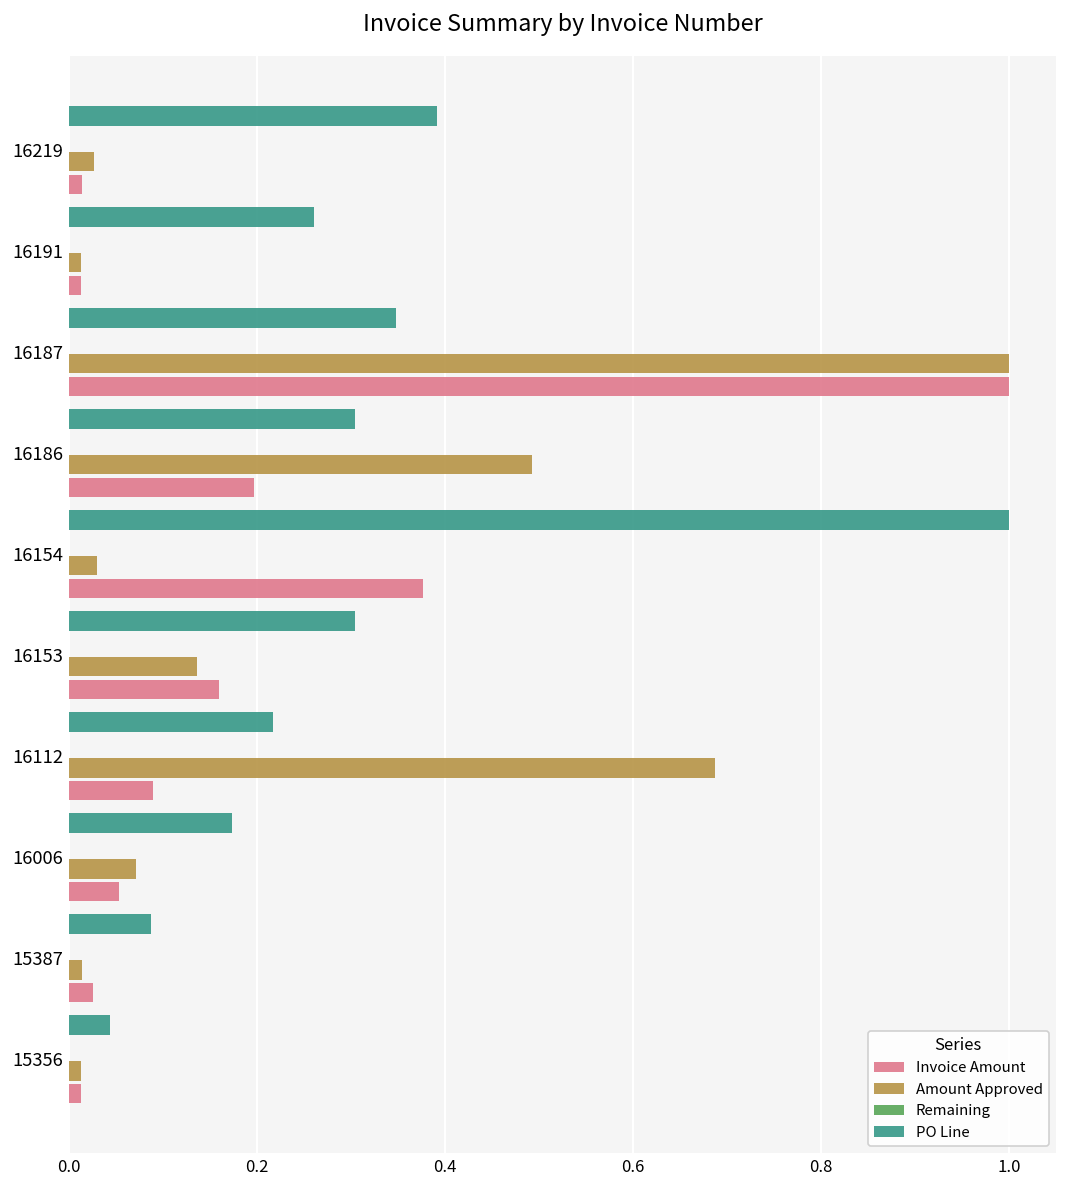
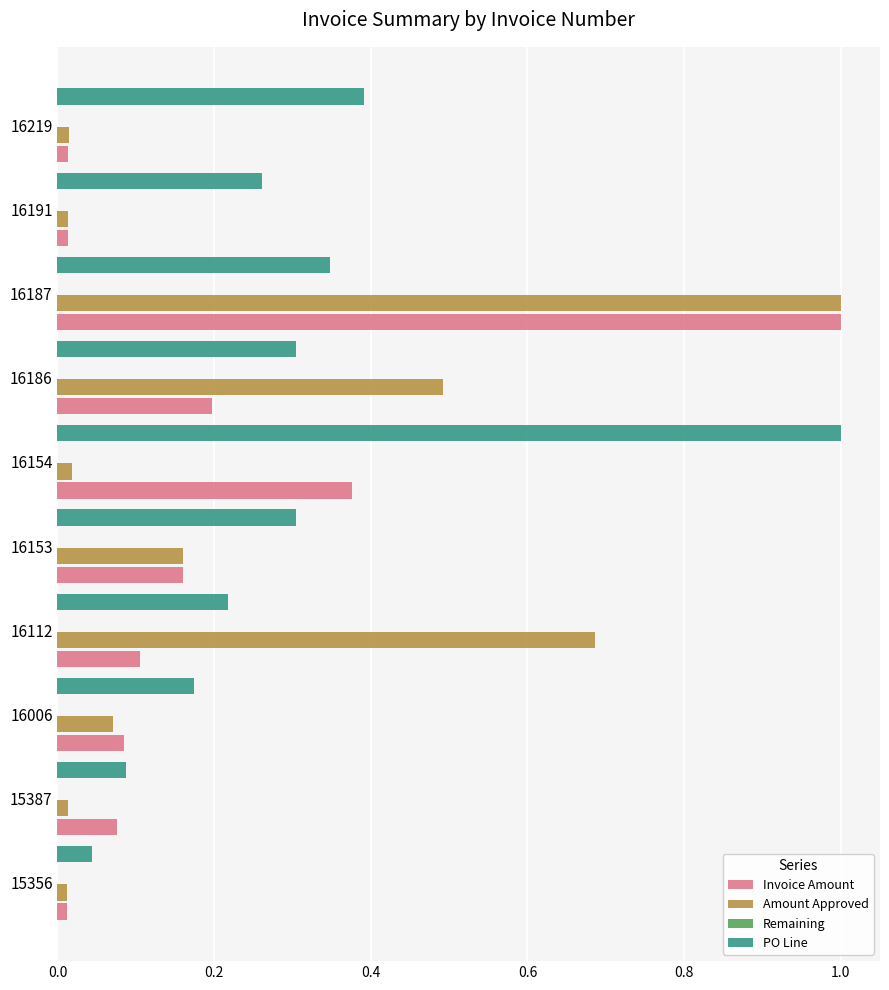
Amount Approved, 16219: 0.03 -> 0.01
Amount Approved, 16154: 0.03 -> 0.02
Amount Approved, 16153: 0.14 -> 0.16
Invoice Amount, 16112: 0.09 -> 0.11
Invoice Amount, 16006: 0.05 -> 0.09
Invoice Amount, 15387: 0.03 -> 0.08
